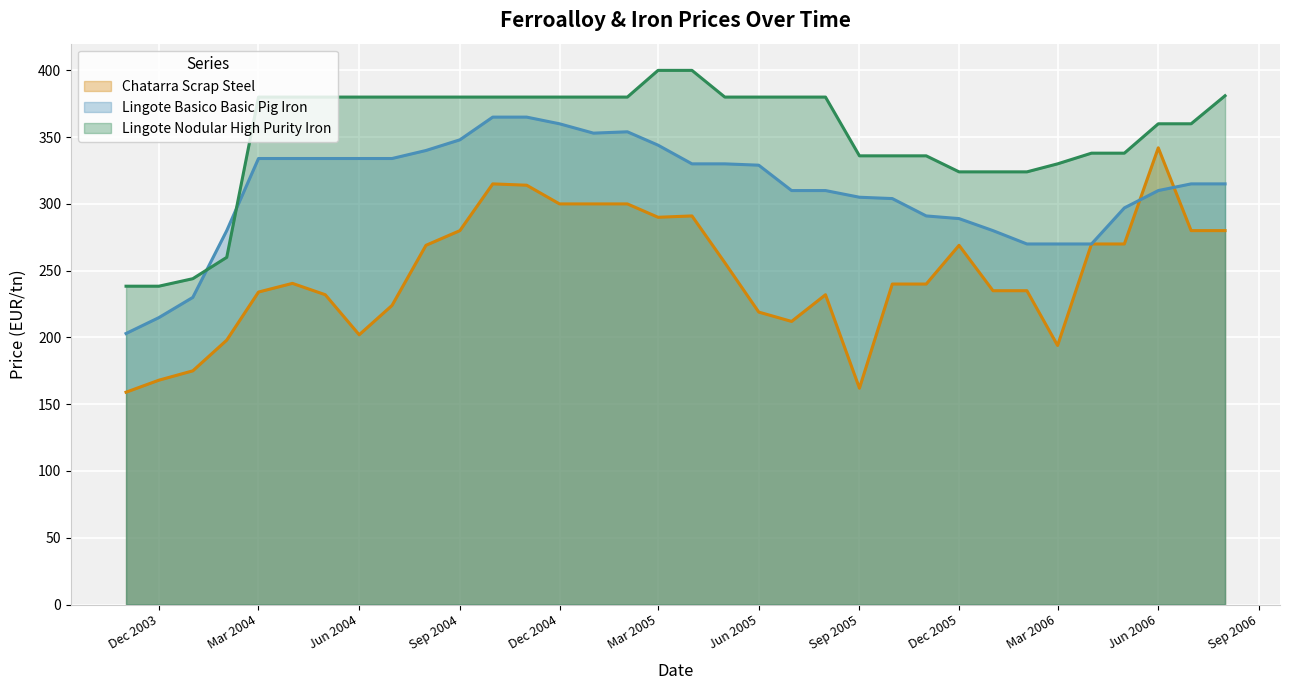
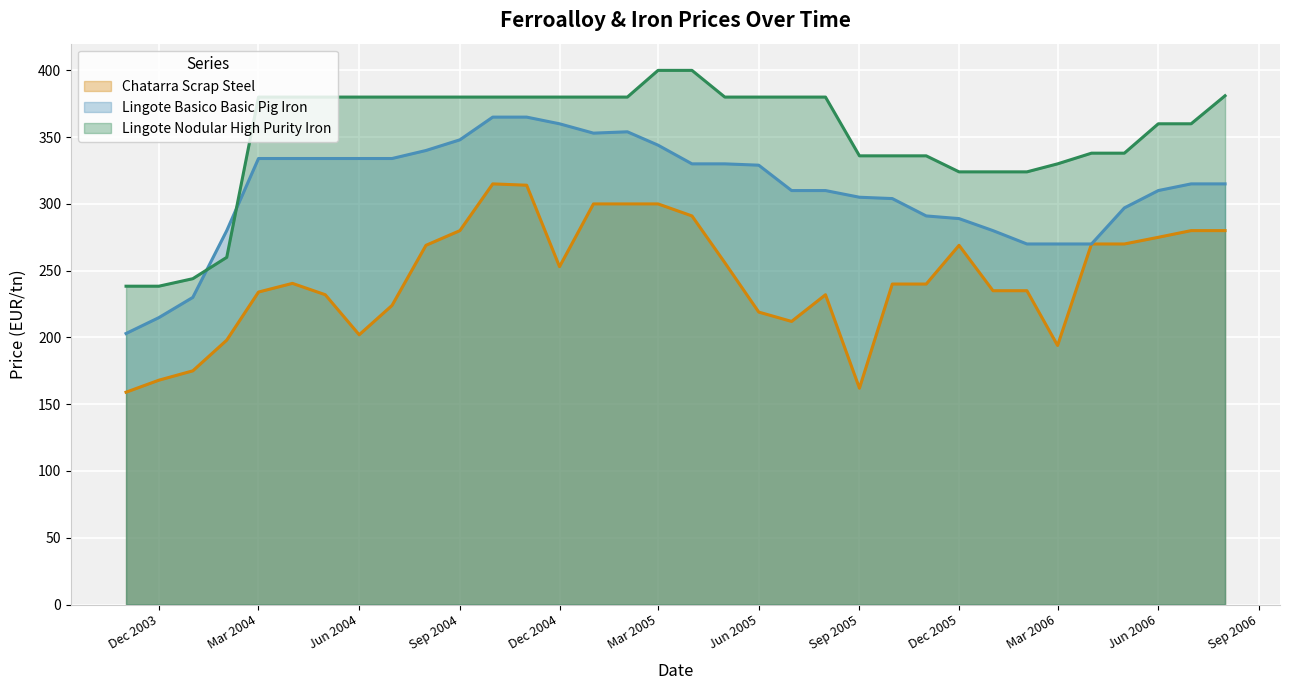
Chatarra Scrap Steel, Dec 2004: 300 -> 253
Chatarra Scrap Steel, Mar 2005: 290 -> 300
Chatarra Scrap Steel, Jun 2006: 342 -> 275
